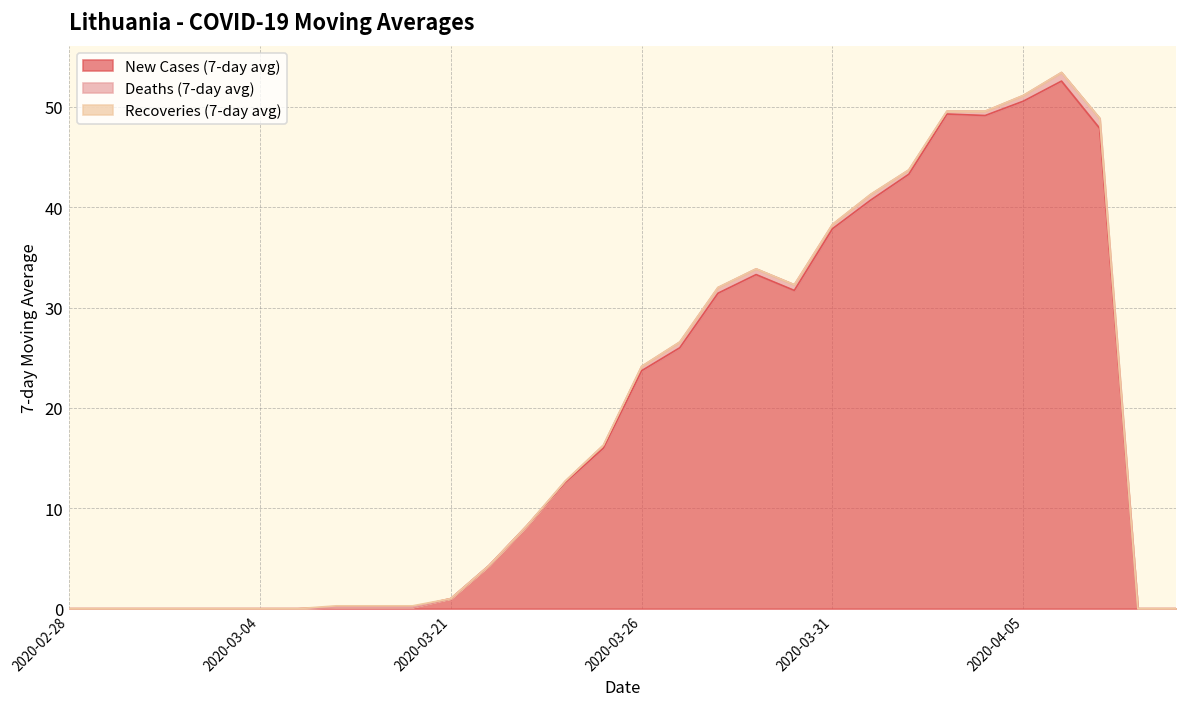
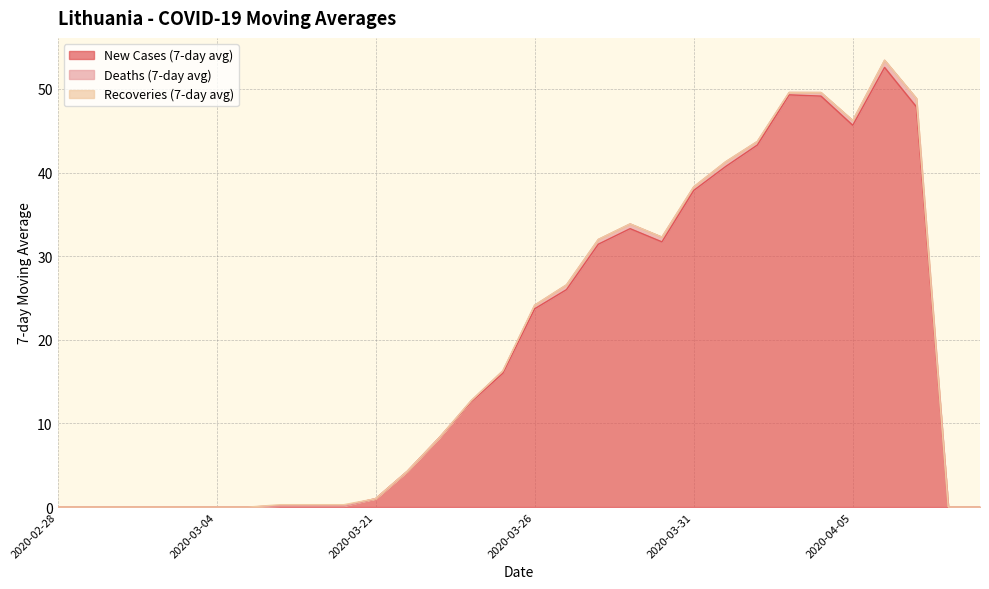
New Cases (7-day avg), 2020-04-05: 51 -> 46
